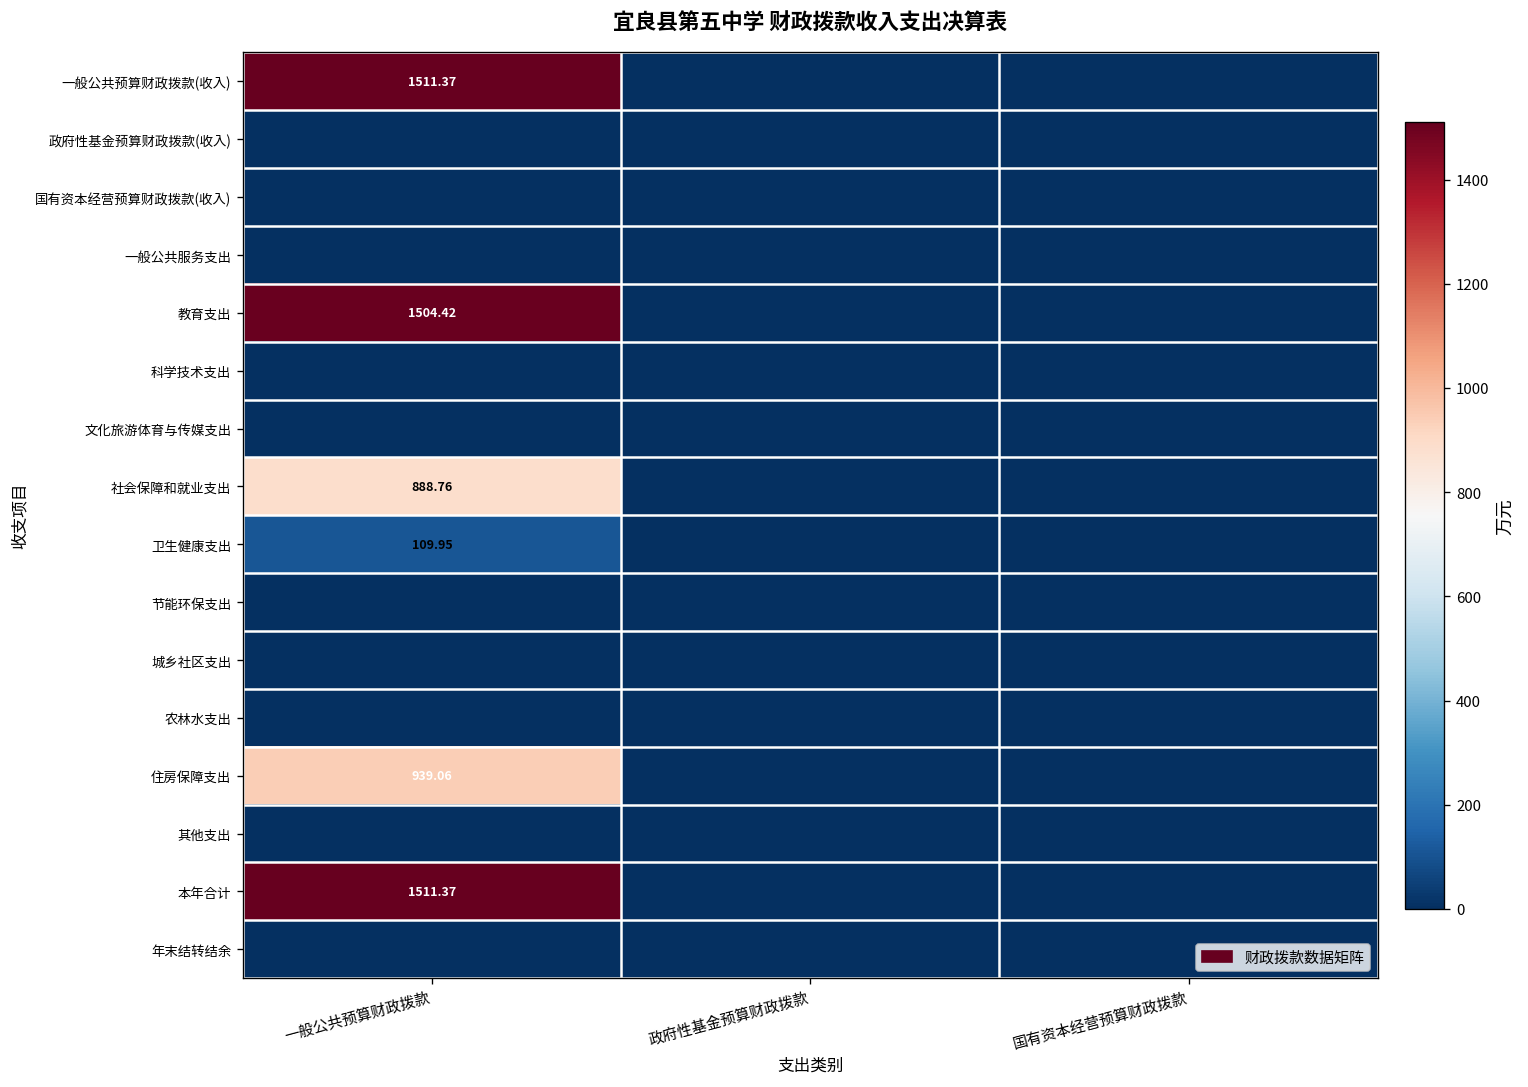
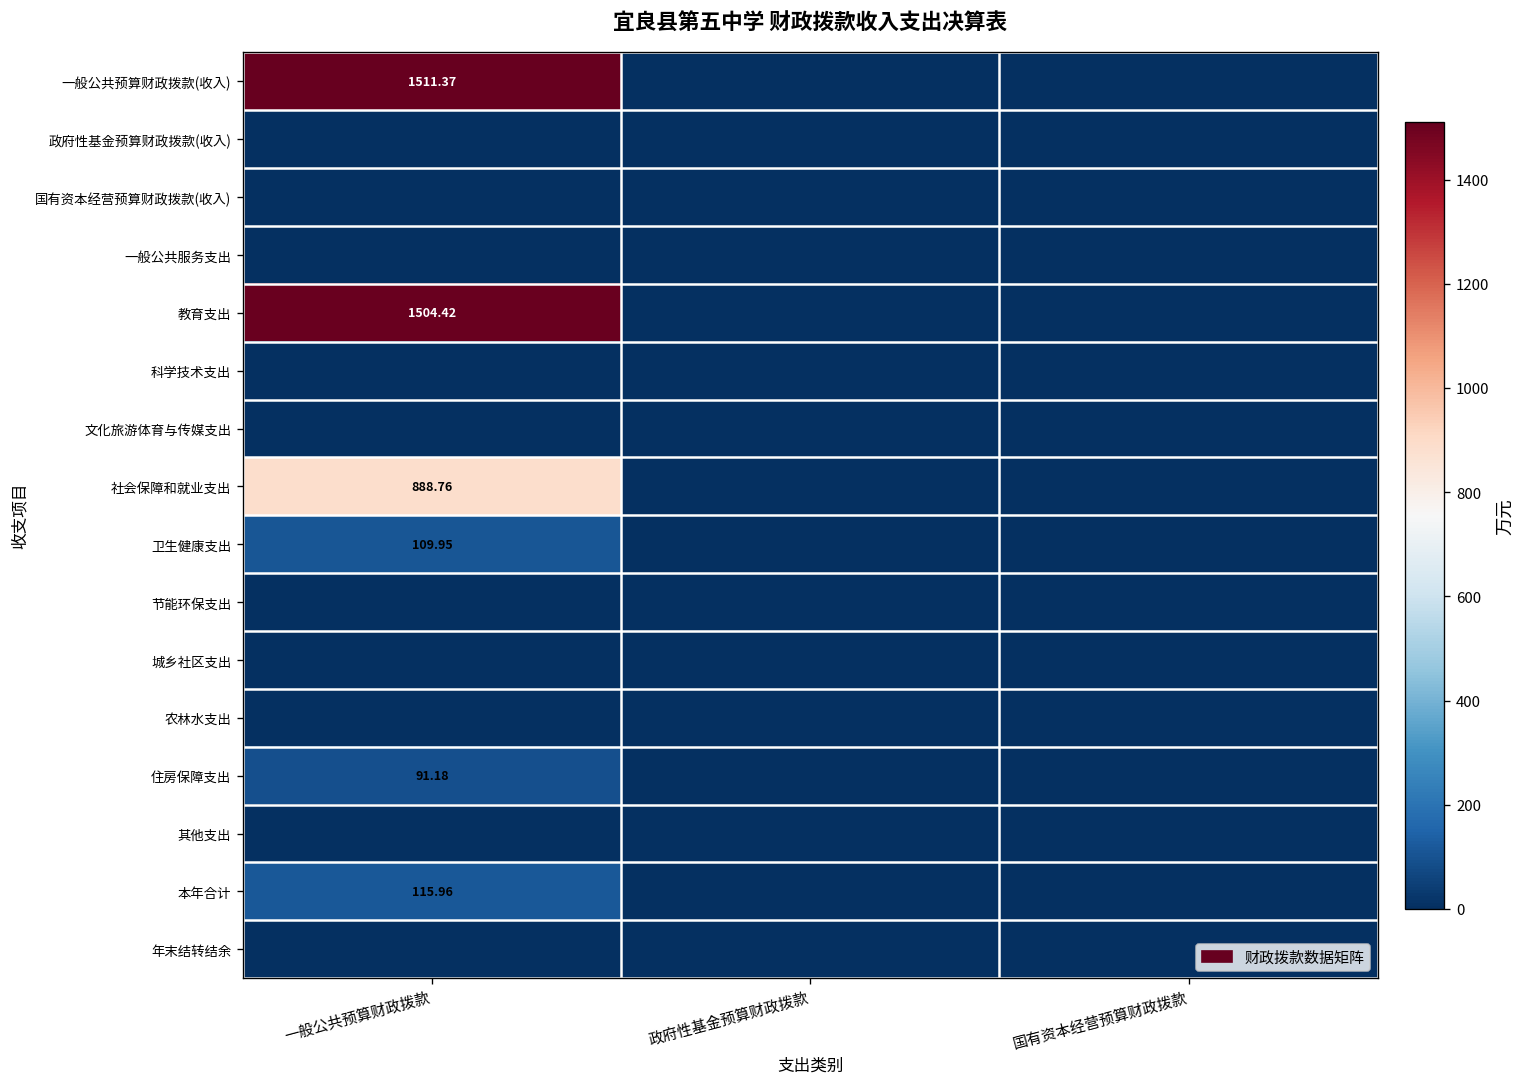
住房保障支出, 一般公共预算财政拨款: 939.06 -> 91.18
本年合计, 一般公共预算财政拨款: 1511.37 -> 115.96
